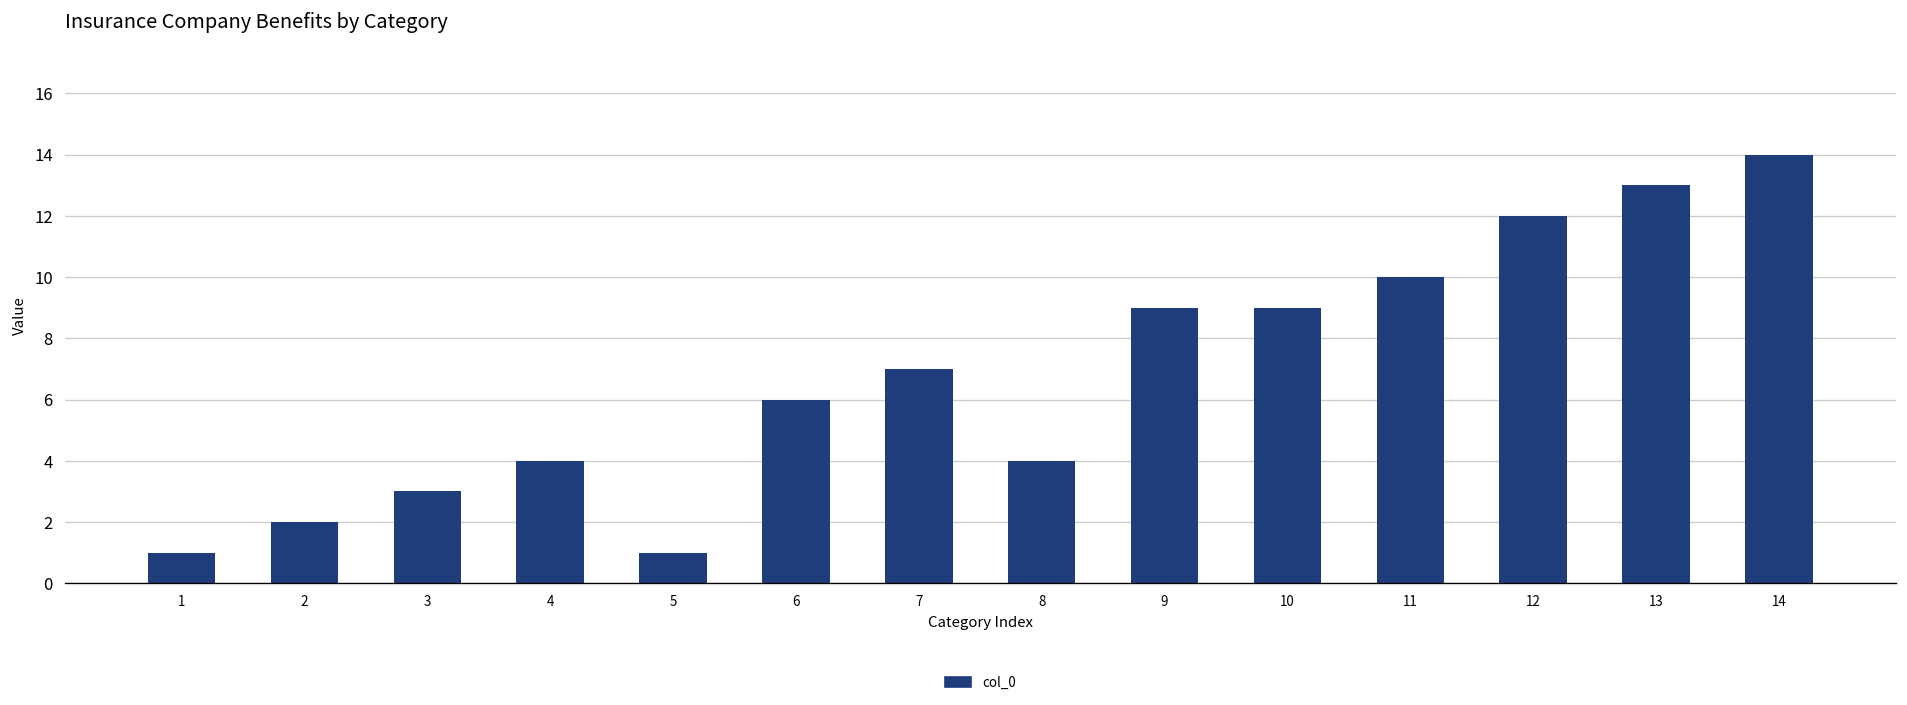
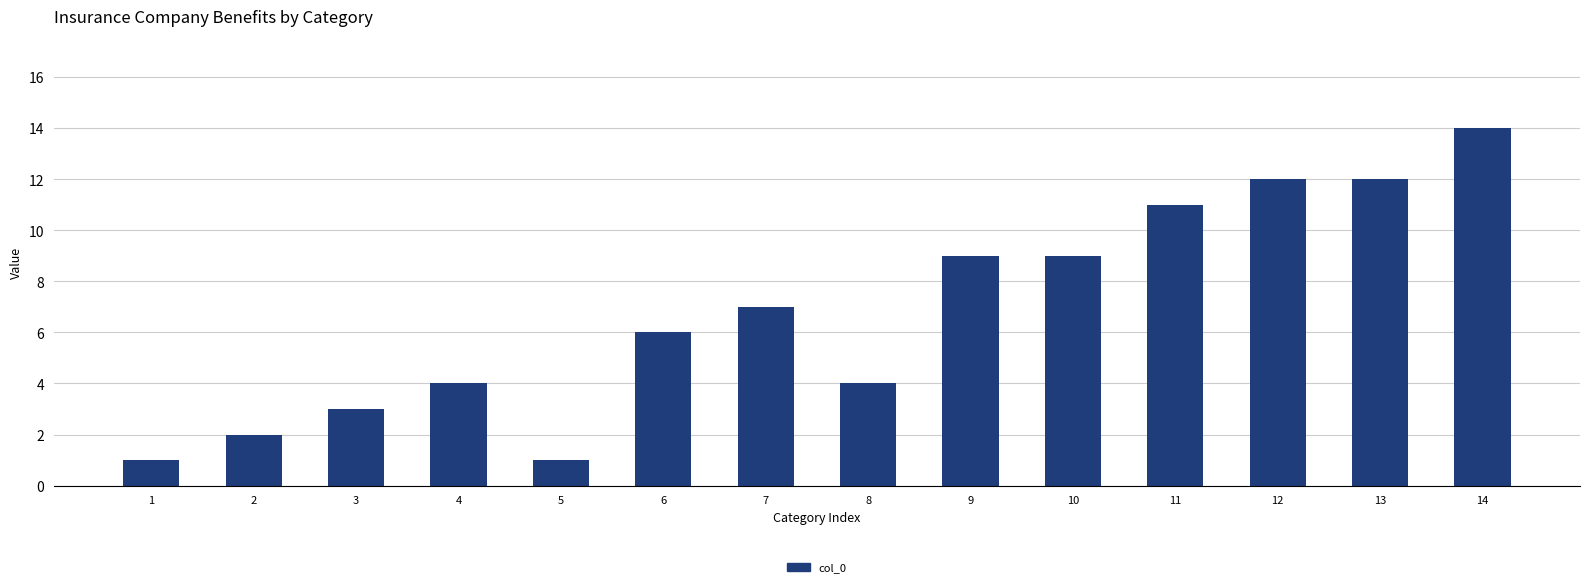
11: 10 -> 11
13: 13 -> 12
